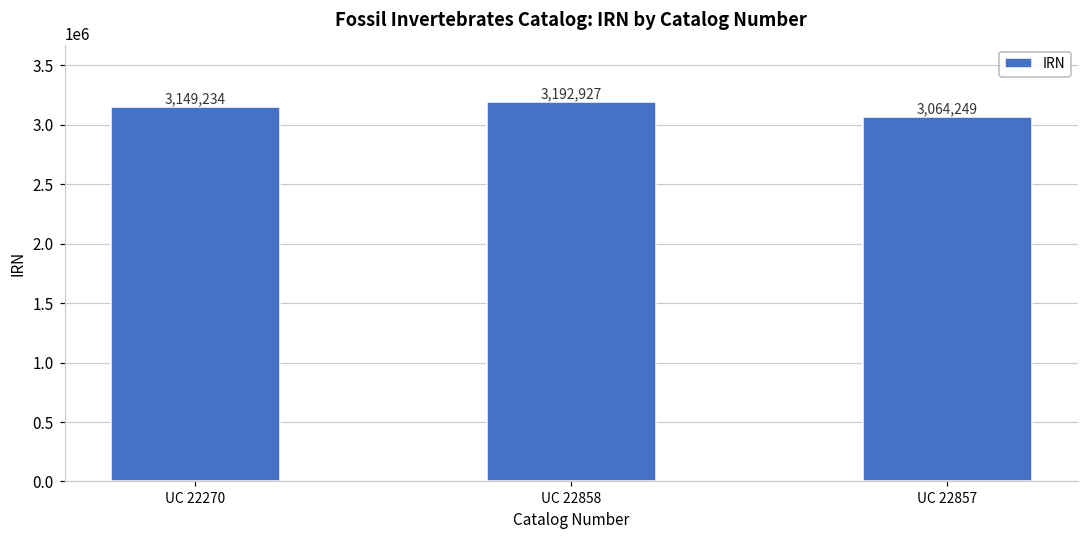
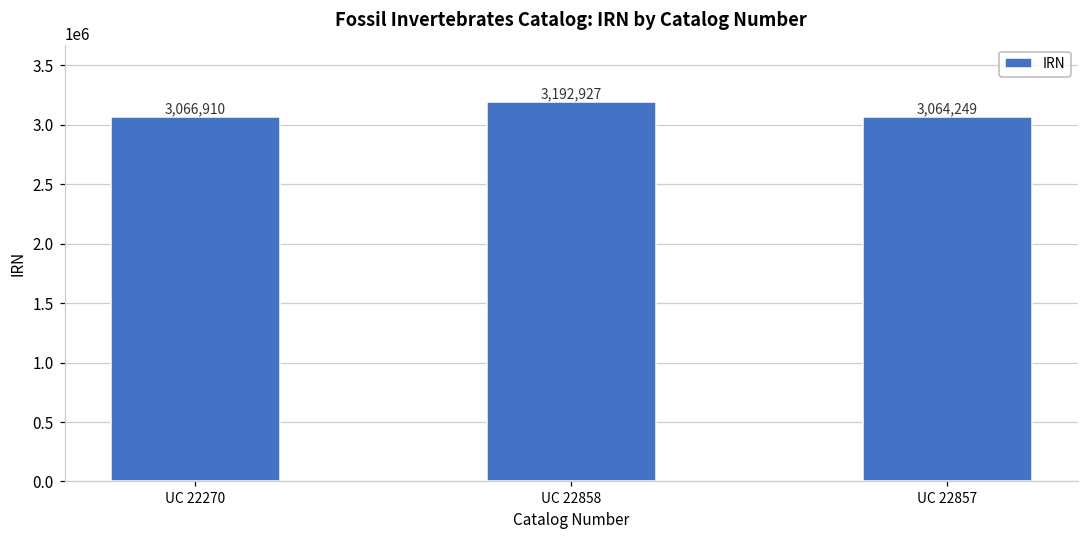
UC 22270: 3,149,234 -> 3,066,910
